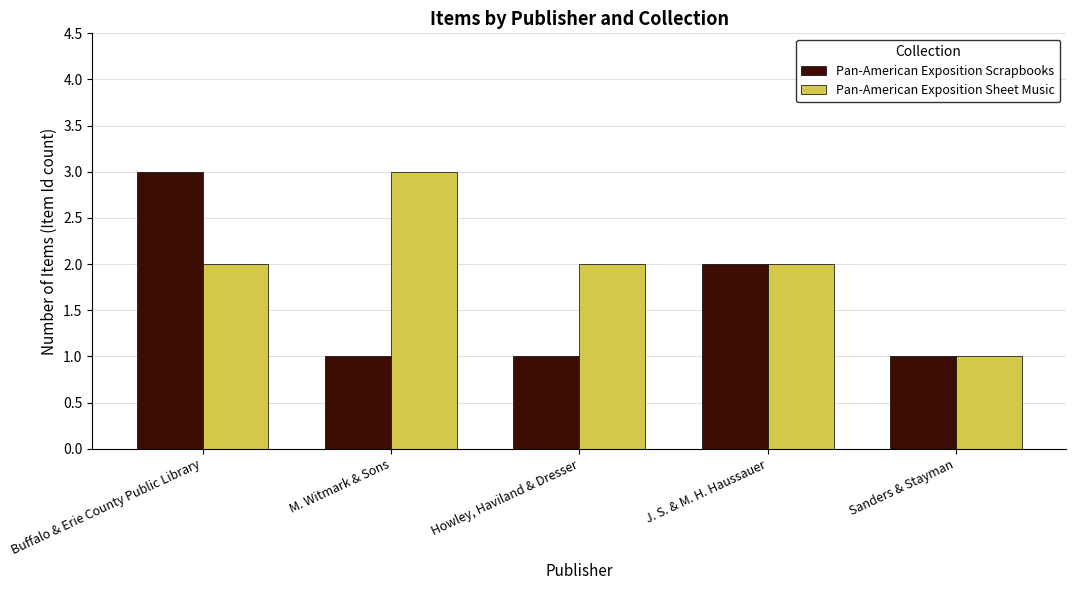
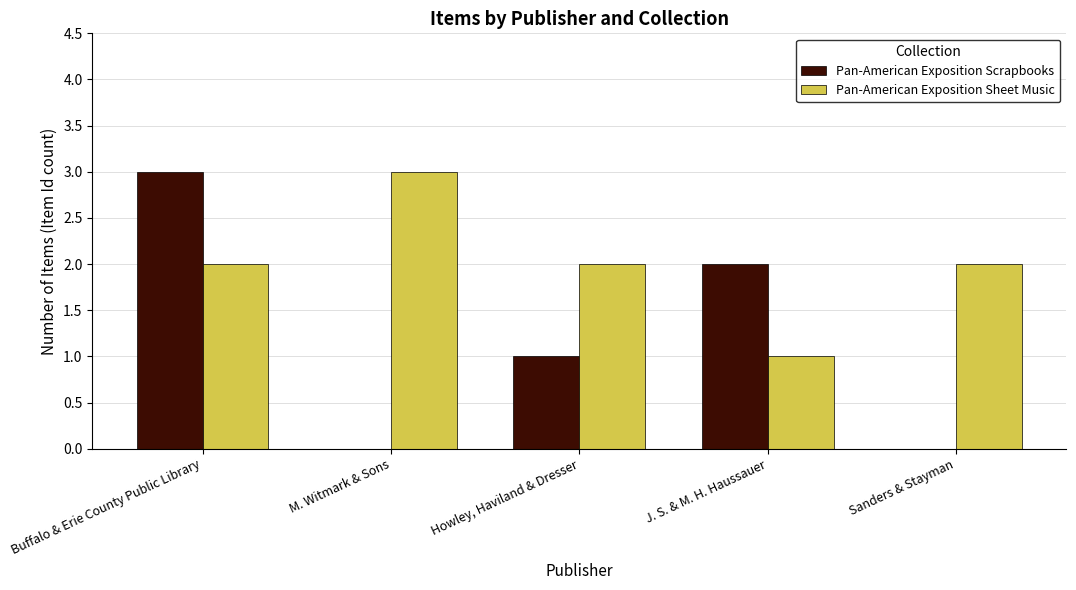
Pan-American Exposition Scrapbooks, M. Witmark & Sons: 1 -> 0
Pan-American Exposition Sheet Music, J. S. & M. H. Haussauer: 2 -> 1
Pan-American Exposition Scrapbooks, Sanders & Stayman: 1 -> 0
Pan-American Exposition Sheet Music, Sanders & Stayman: 1 -> 2
